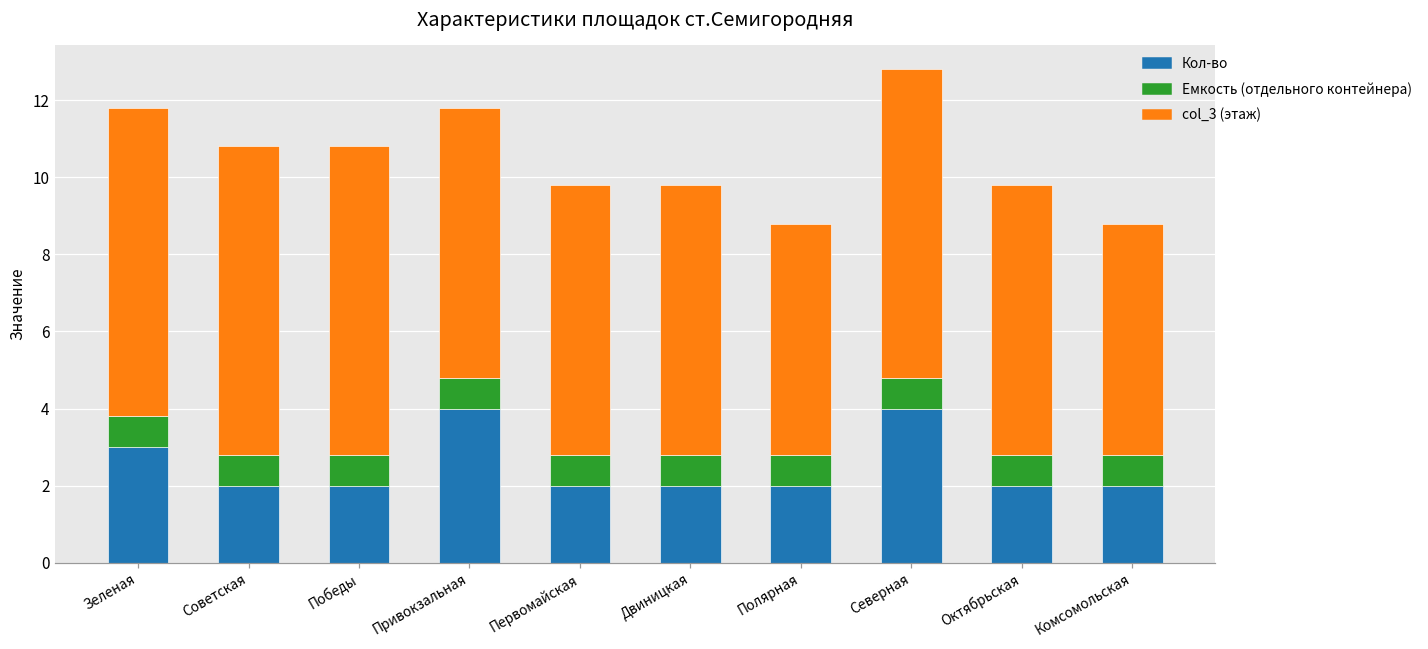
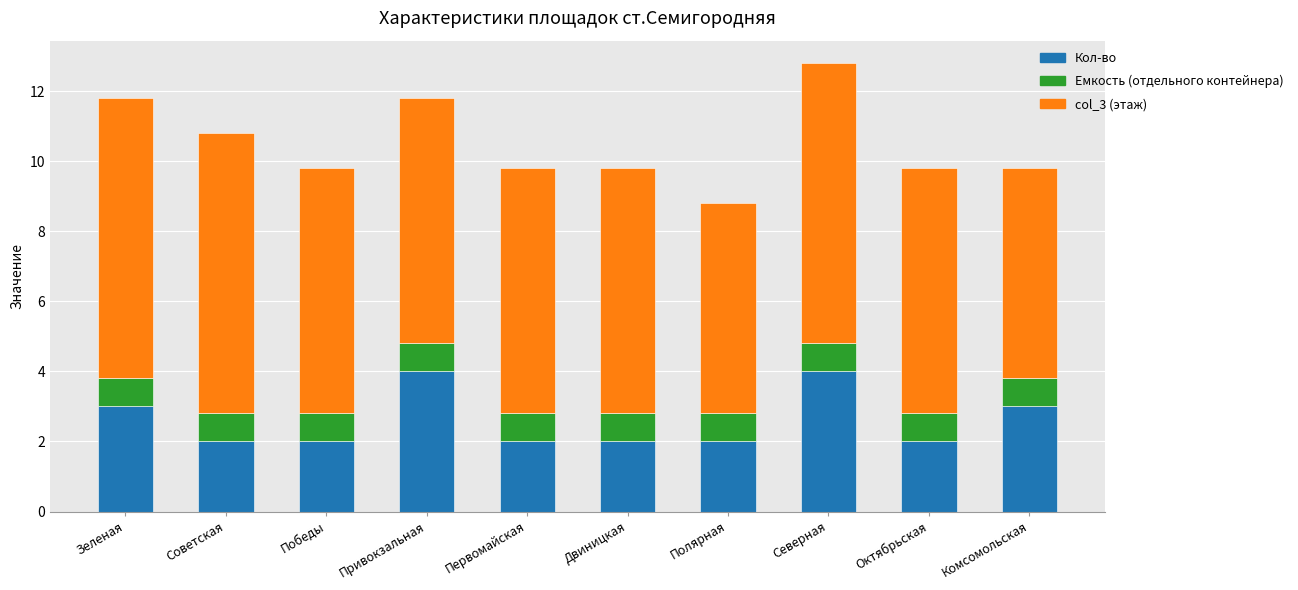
col_3 (этаж), Победы: 8 -> 7
Кол-во, Комсомольская: 2 -> 3
